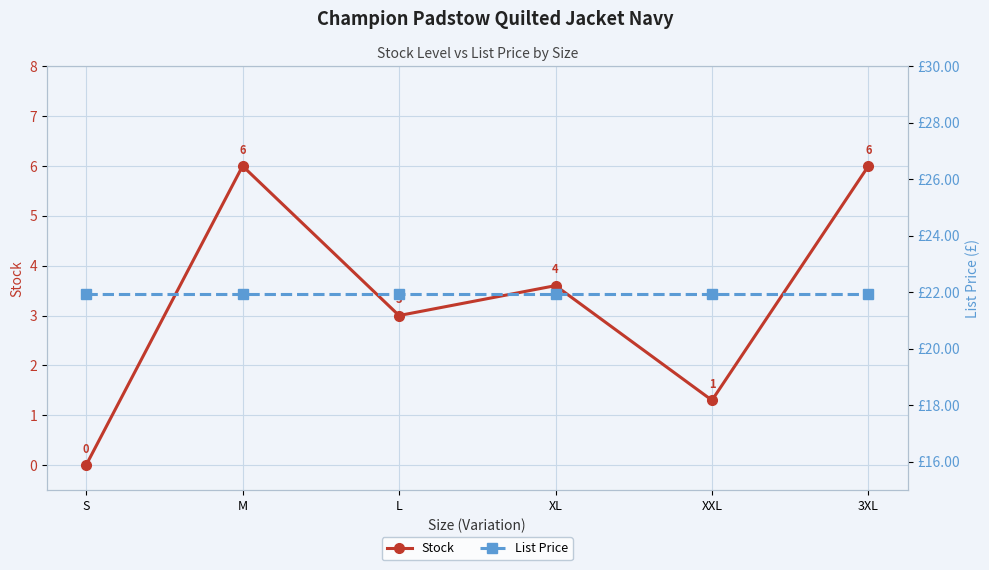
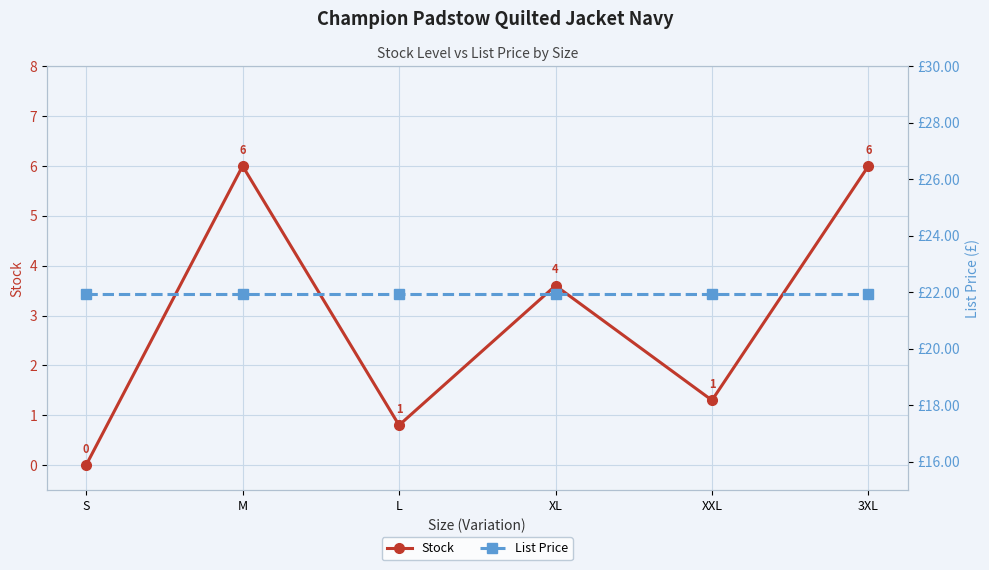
Stock, L: 3 -> 1
